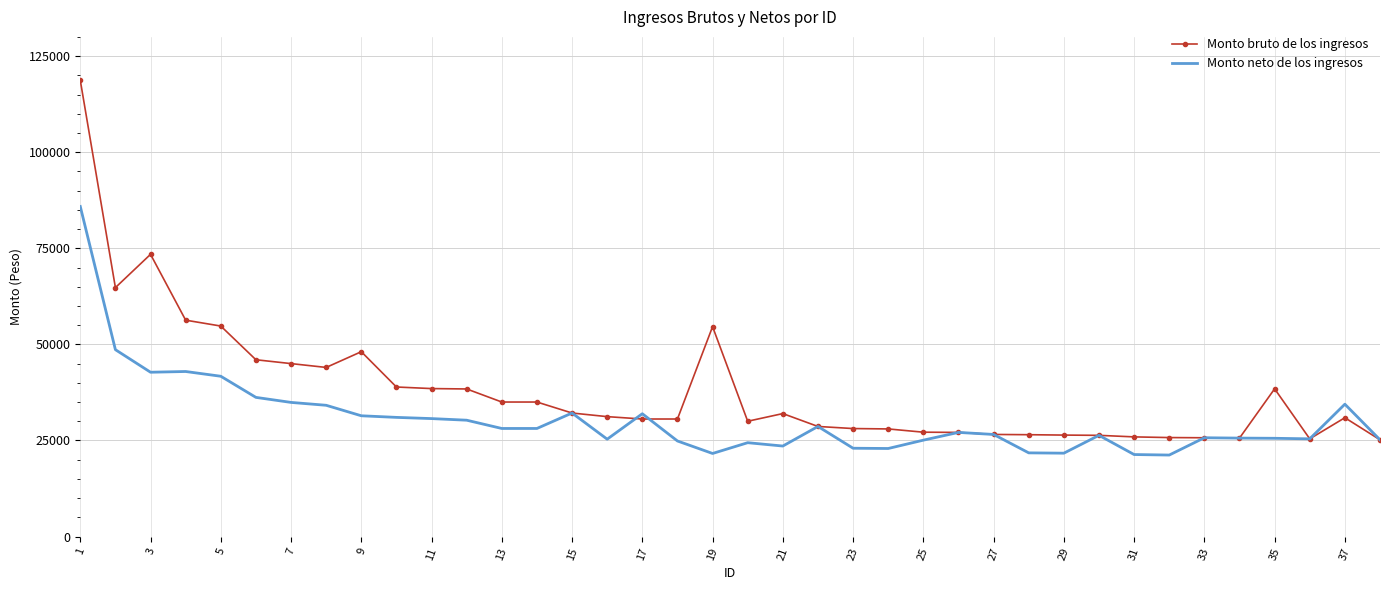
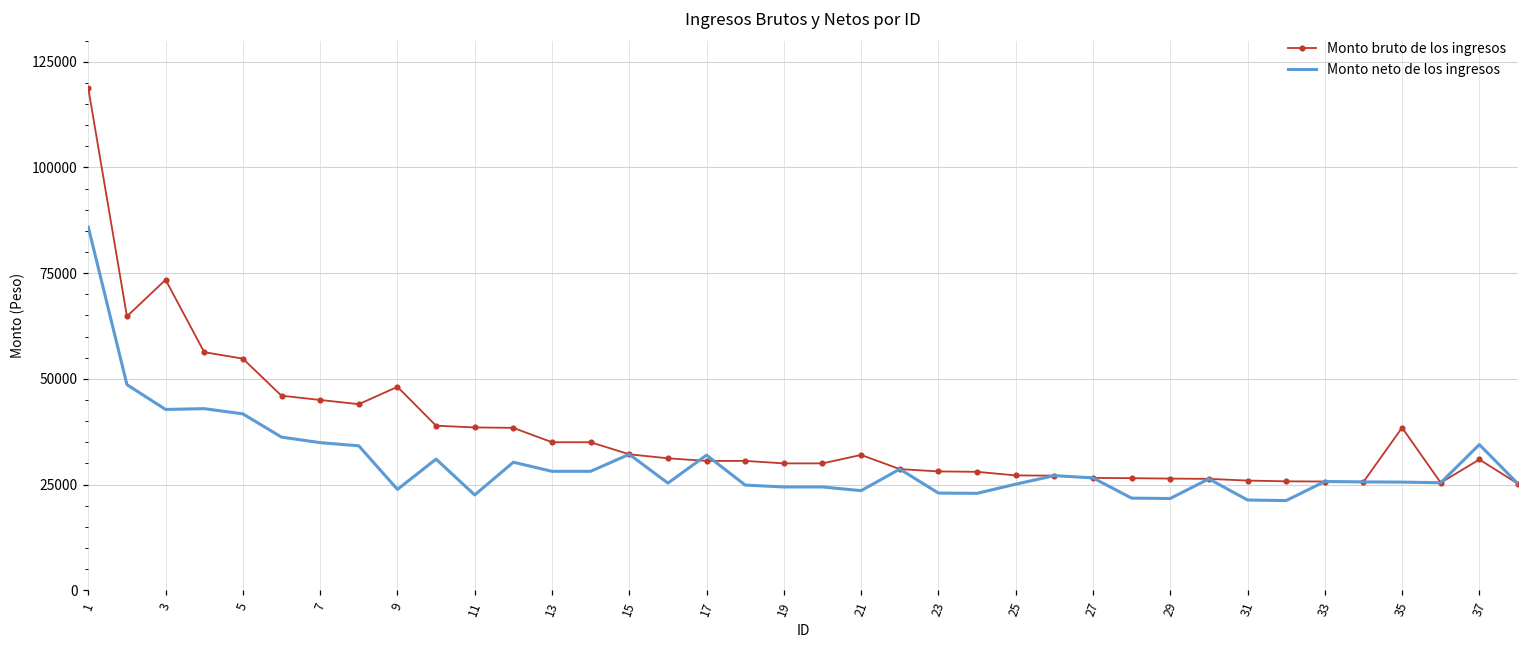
Monto neto de los ingresos, 9: 31000 -> 24000
Monto neto de los ingresos, 11: 31000 -> 23000
Monto bruto de los ingresos, 19: 55000 -> 30000
Monto neto de los ingresos, 19: 22000 -> 24000
